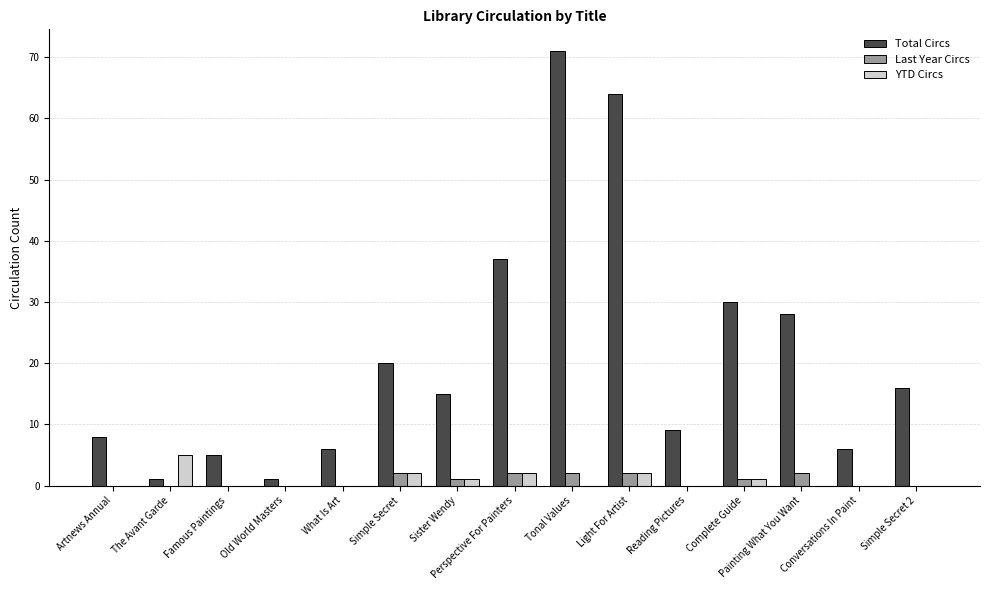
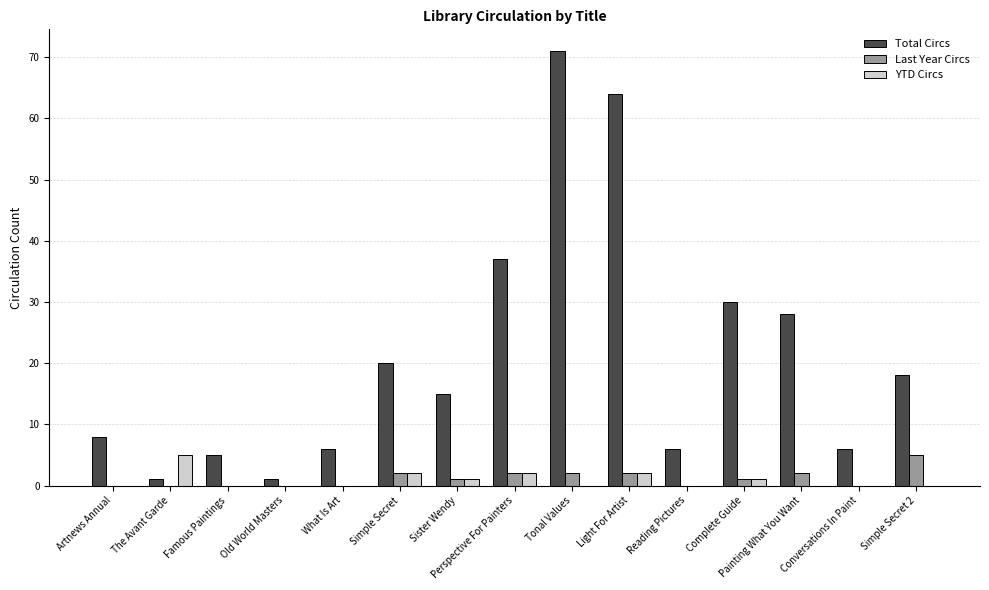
Total Circs, Reading Pictures: 9 -> 6
Total Circs, Simple Secret 2: 16 -> 18
Last Year Circs, Simple Secret 2: 0 -> 5
